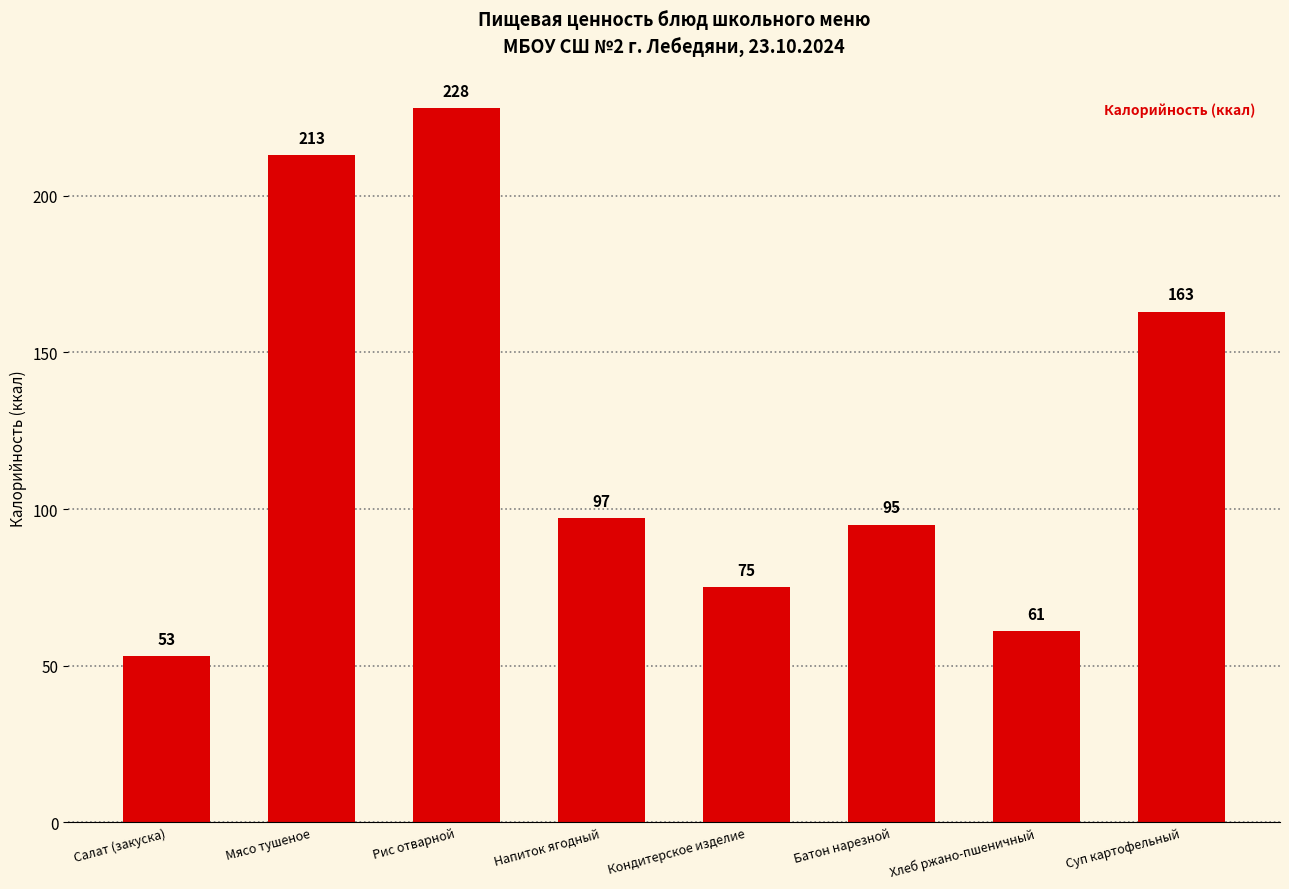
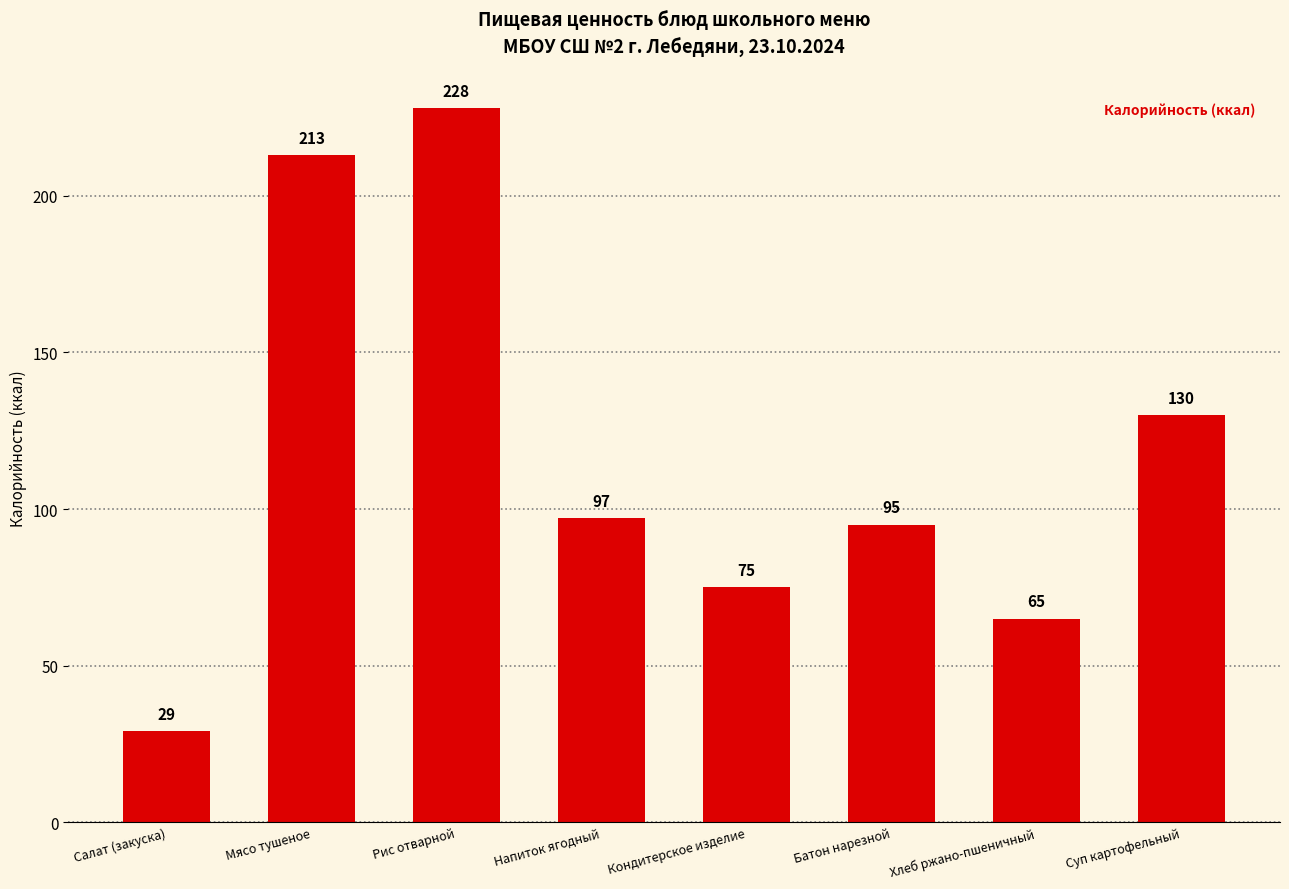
Салат (закуска): 53 -> 29
Хлеб ржано-пшеничный: 61 -> 65
Суп картофельный: 163 -> 130
